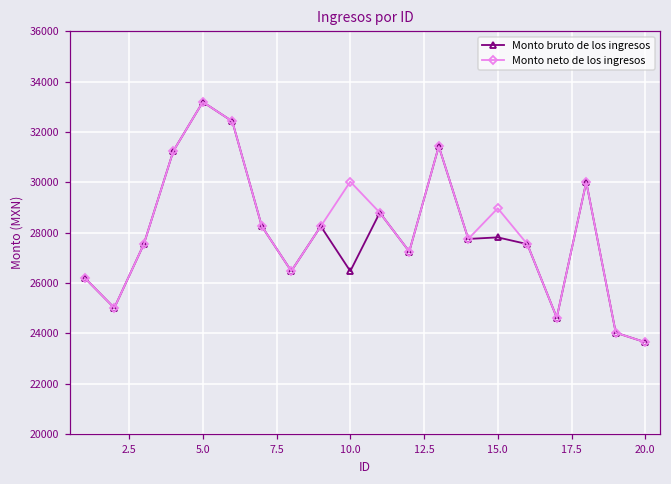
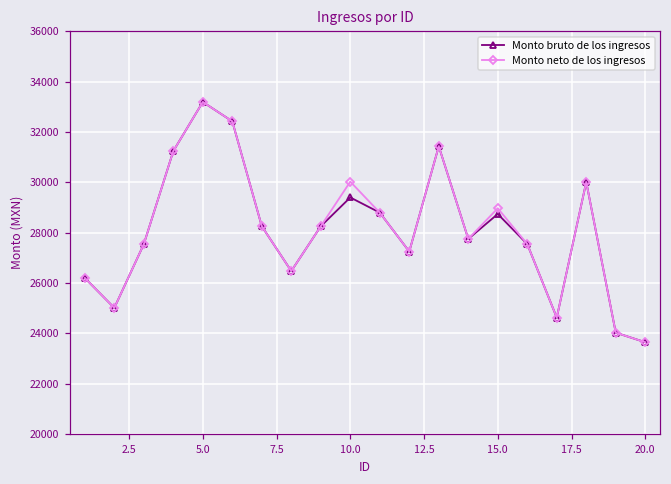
Monto bruto de los ingresos, 10.0: 26500 -> 29400
Monto bruto de los ingresos, 15.0: 27800 -> 28700
